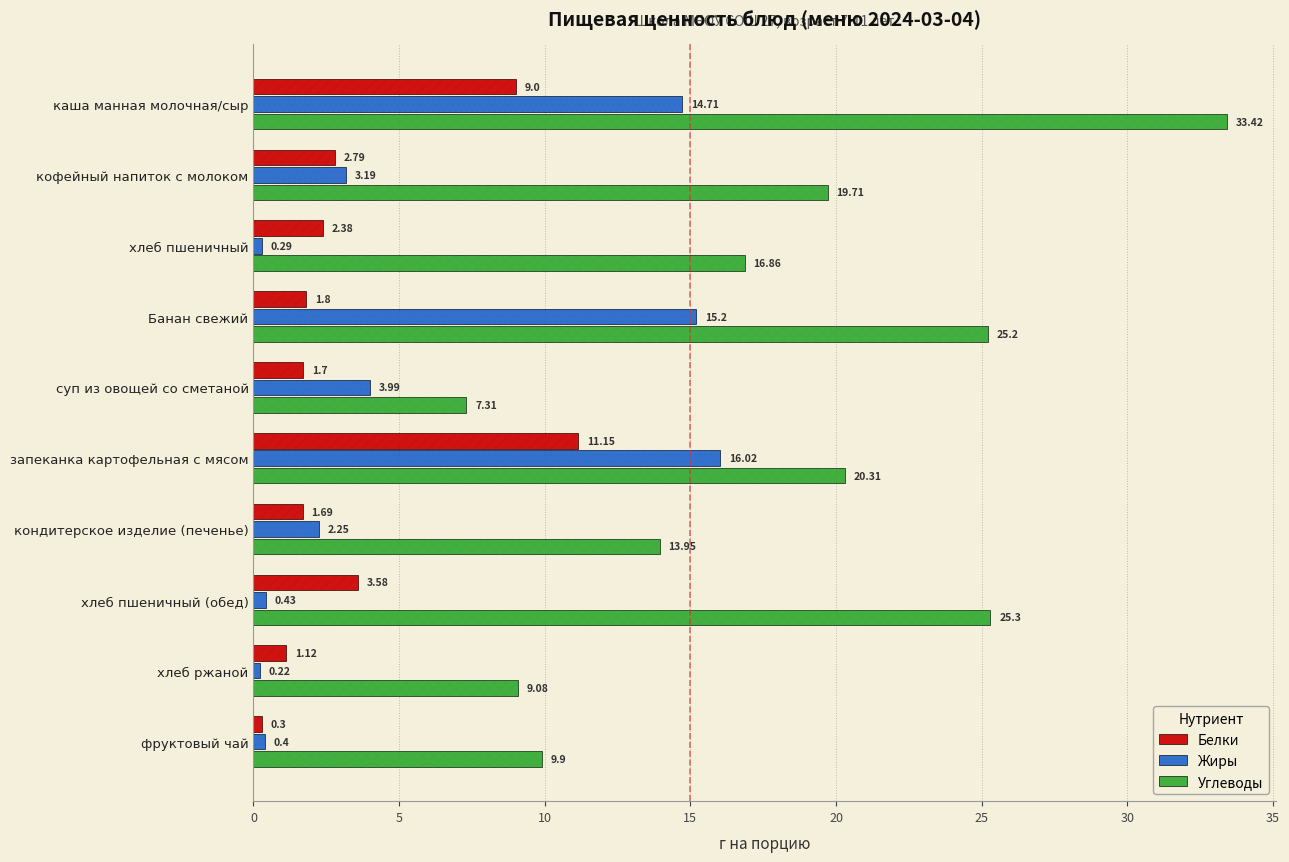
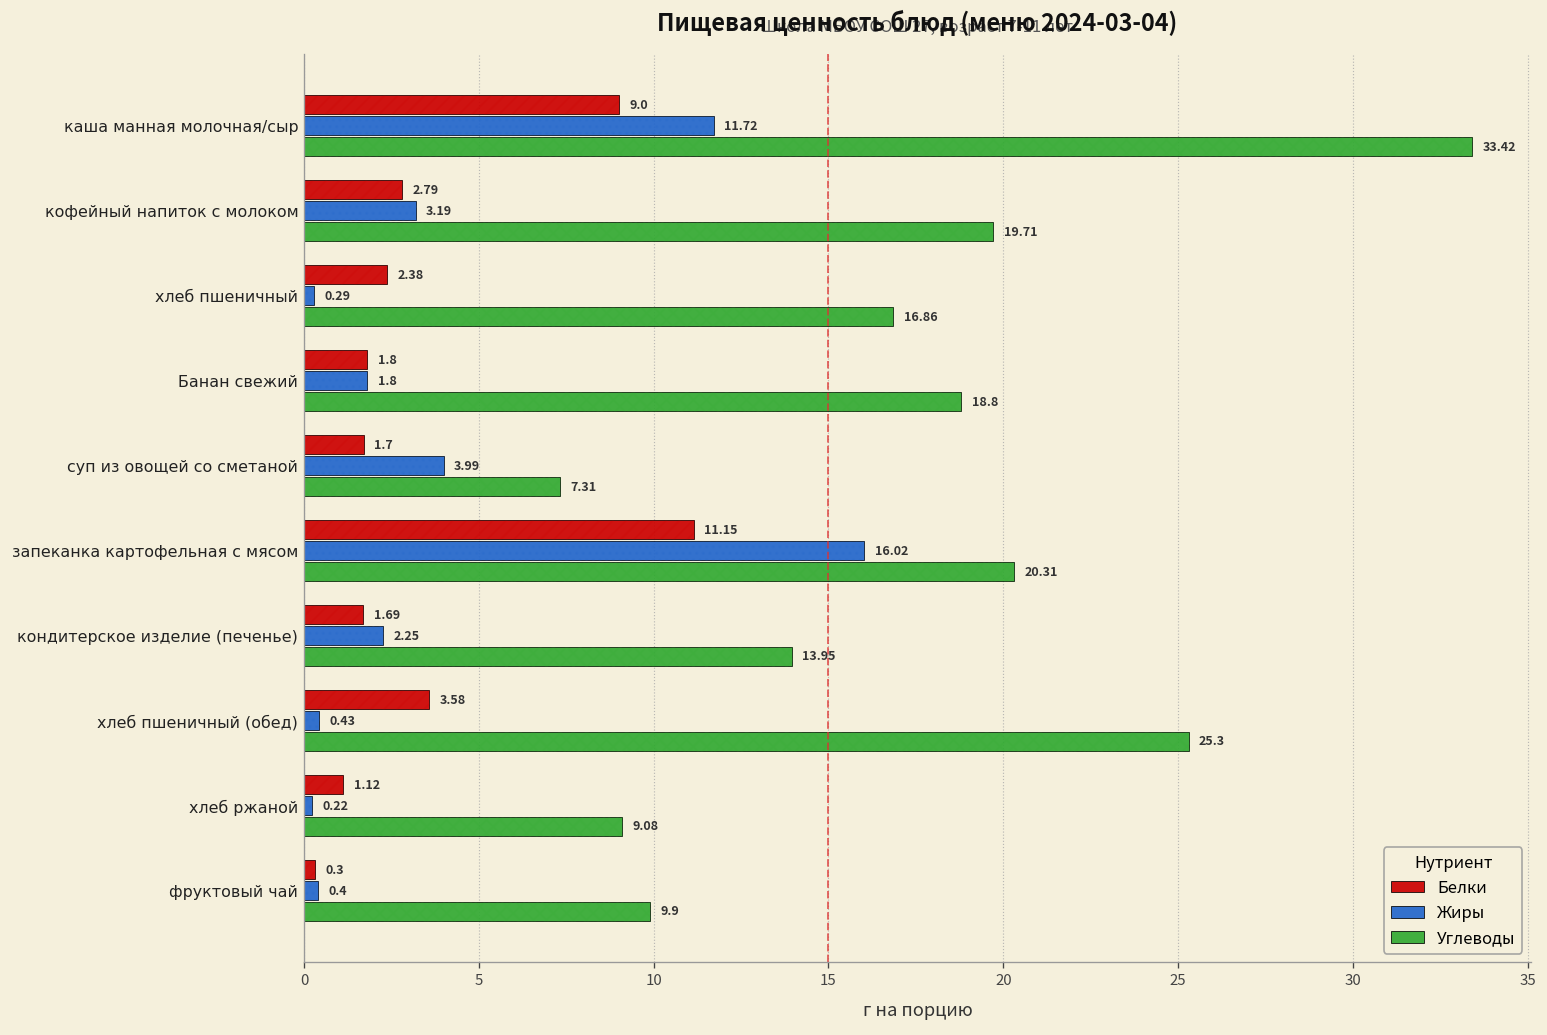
Жиры, каша манная молочная/сыр: 14.71 -> 11.72
Жиры, Банан свежий: 15.2 -> 1.8
Углеводы, Банан свежий: 25.2 -> 18.8
